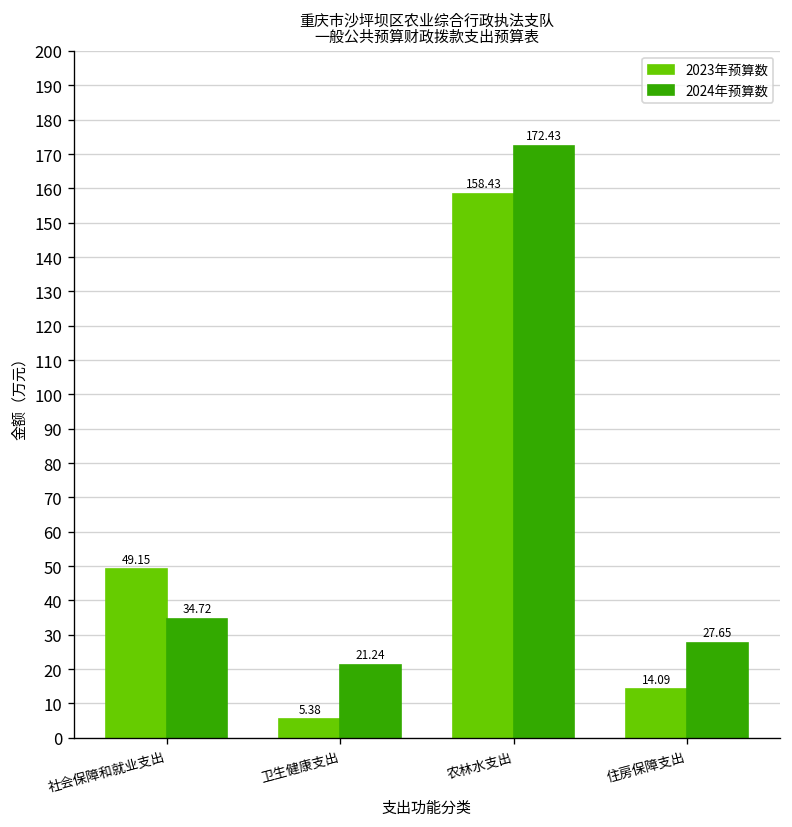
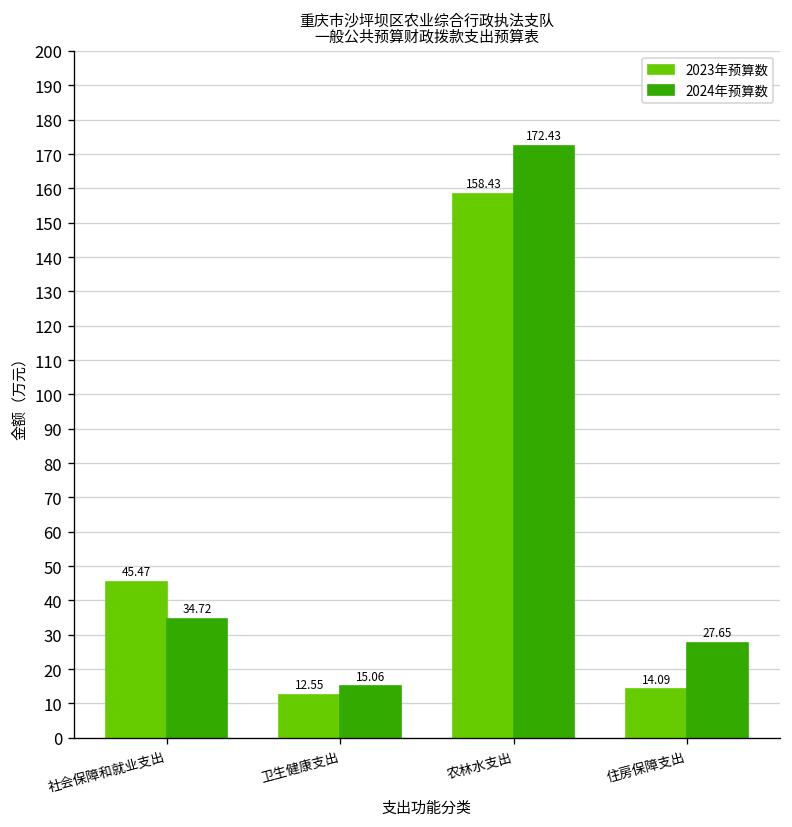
2023年预算数, 社会保障和就业支出: 49.15 -> 45.47
2023年预算数, 卫生健康支出: 5.38 -> 12.55
2024年预算数, 卫生健康支出: 21.24 -> 15.06
